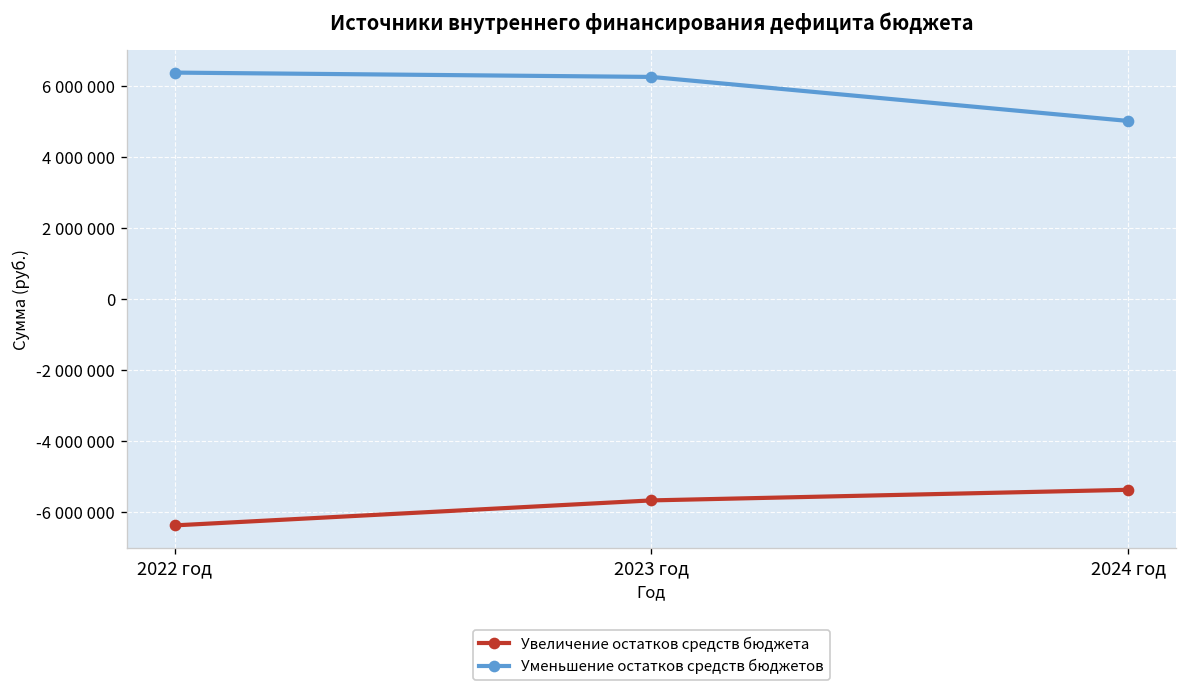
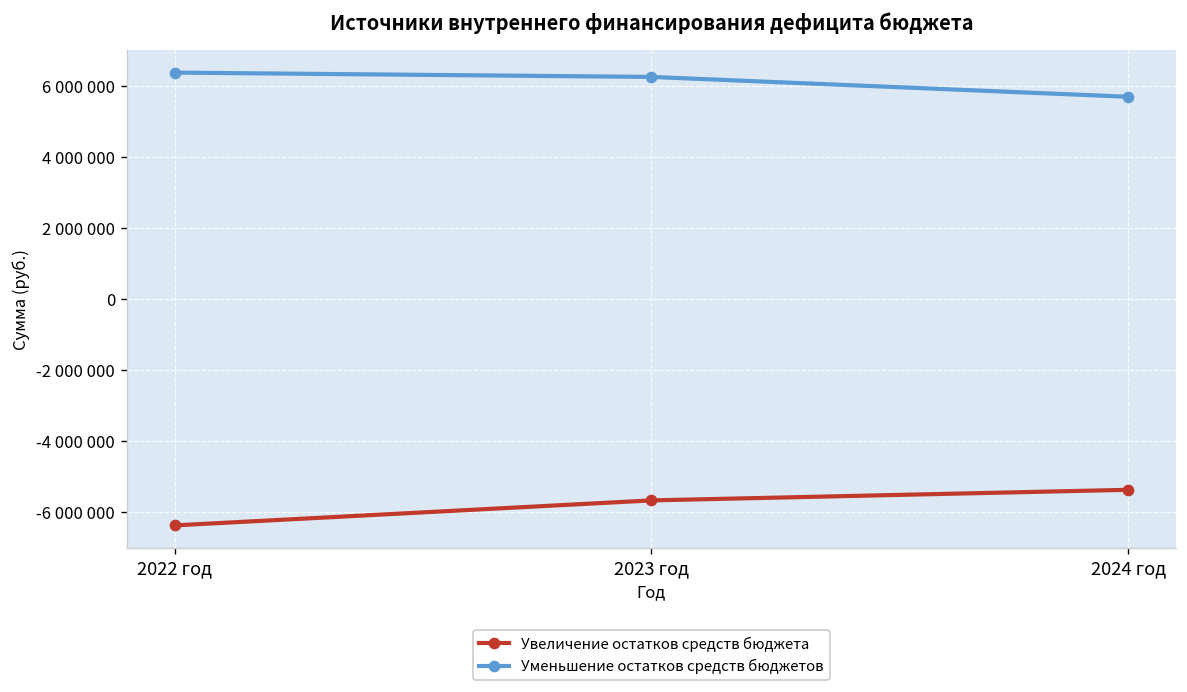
Уменьшение остатков средств бюджетов, 2024 год: 5000000 -> 5700000
